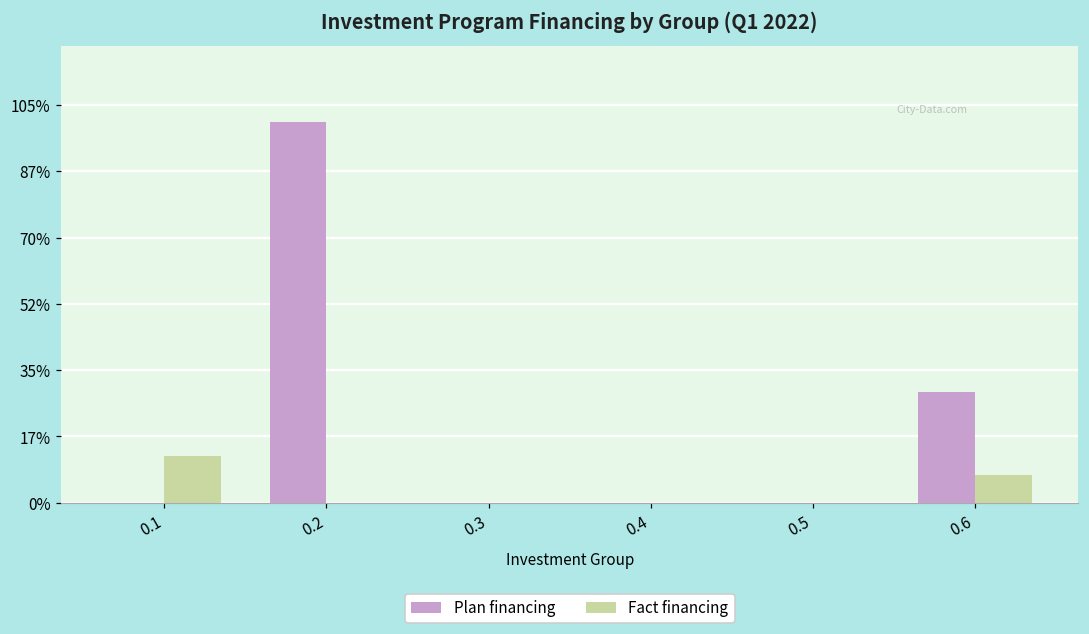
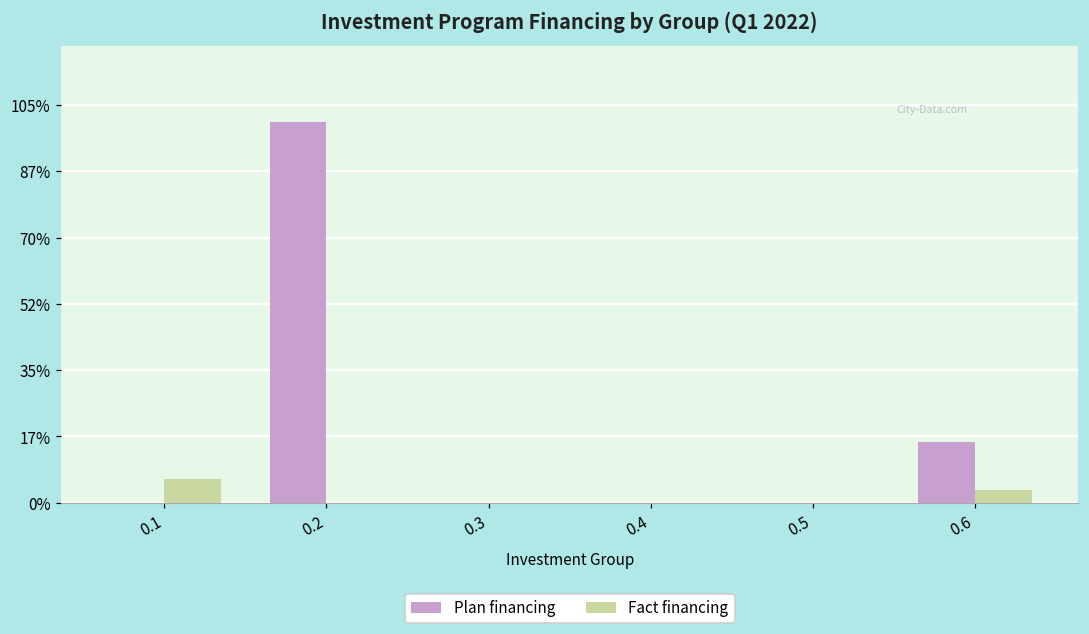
Fact financing, 0.1: 12% -> 6%
Plan financing, 0.6: 29% -> 16%
Fact financing, 0.6: 7% -> 3%
